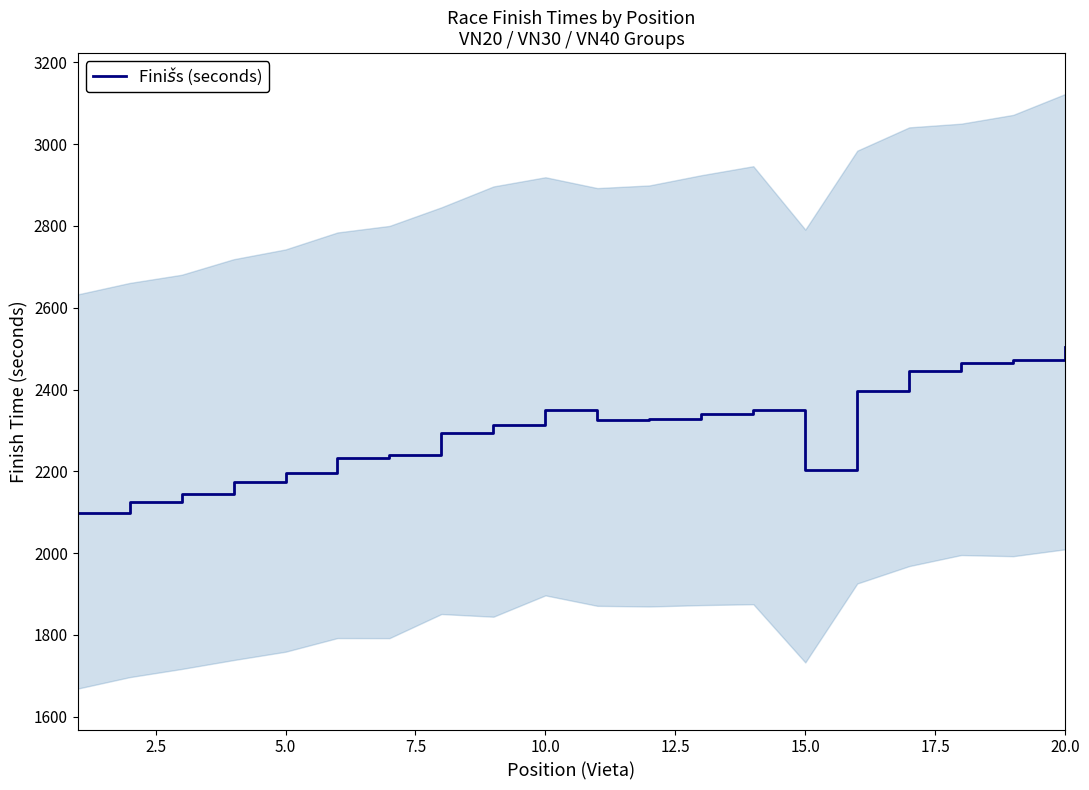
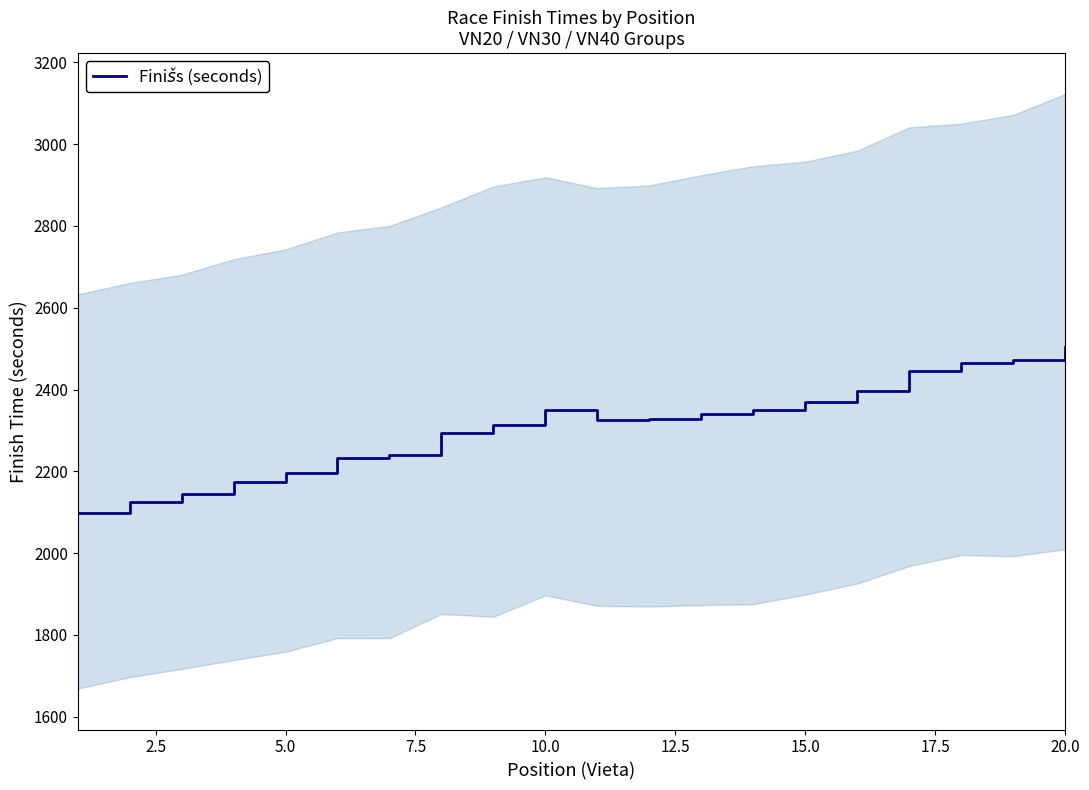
Finišs (seconds), 15.0: 2200 -> 2370
